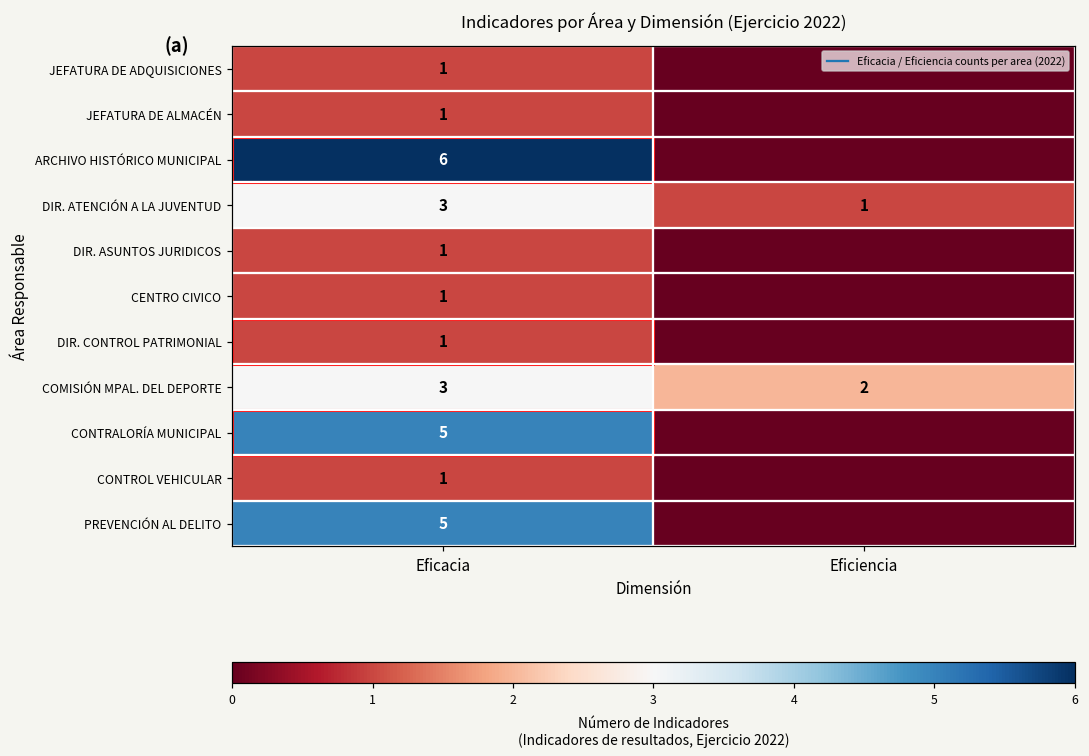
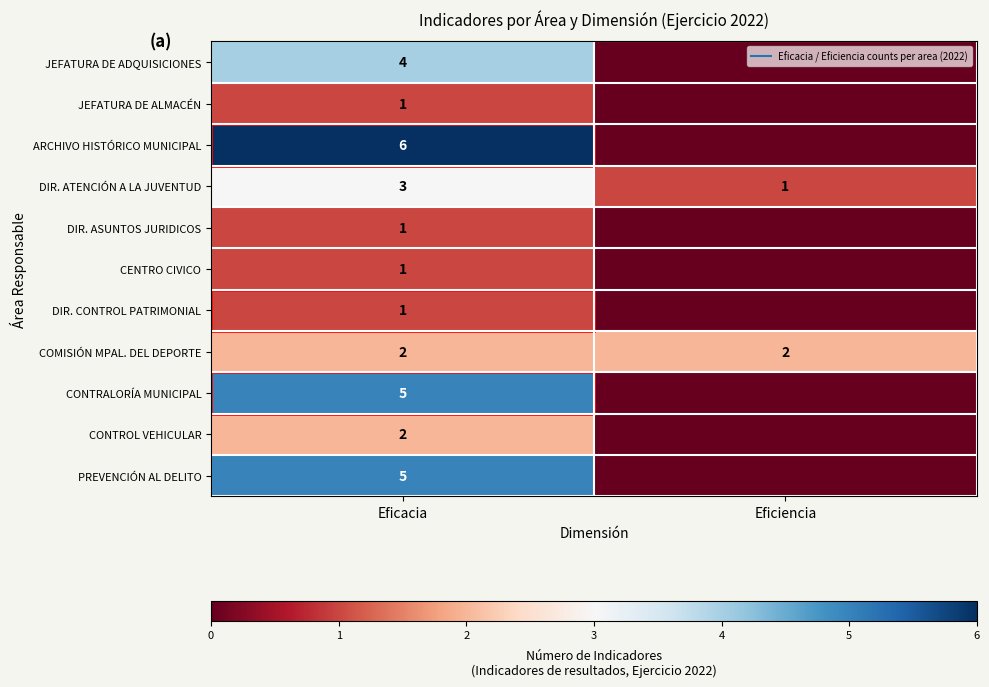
JEFATURA DE ADQUISICIONES, Eficacia: 1 -> 4
COMISIÓN MPAL. DEL DEPORTE, Eficacia: 3 -> 2
CONTROL VEHICULAR, Eficacia: 1 -> 2
